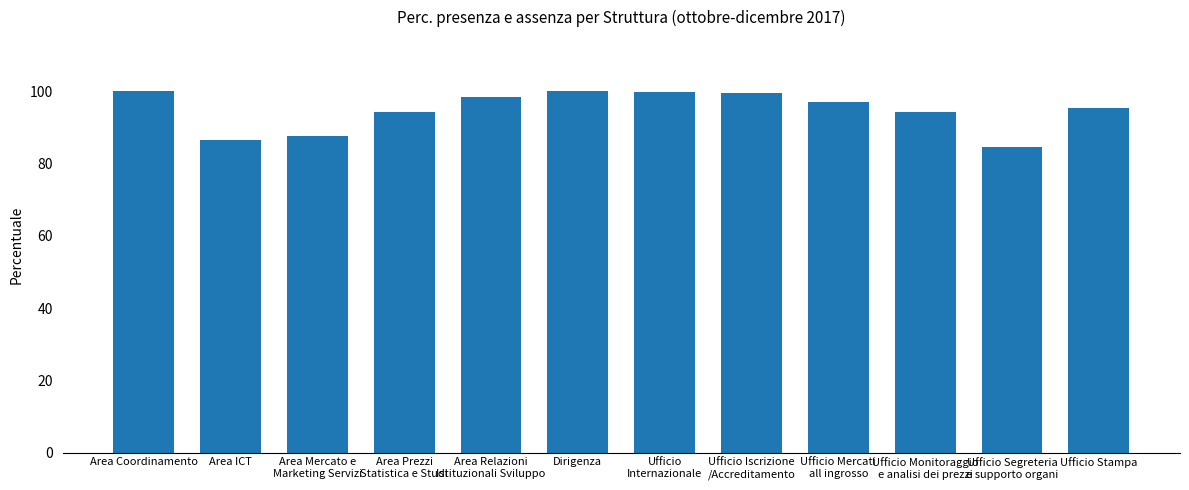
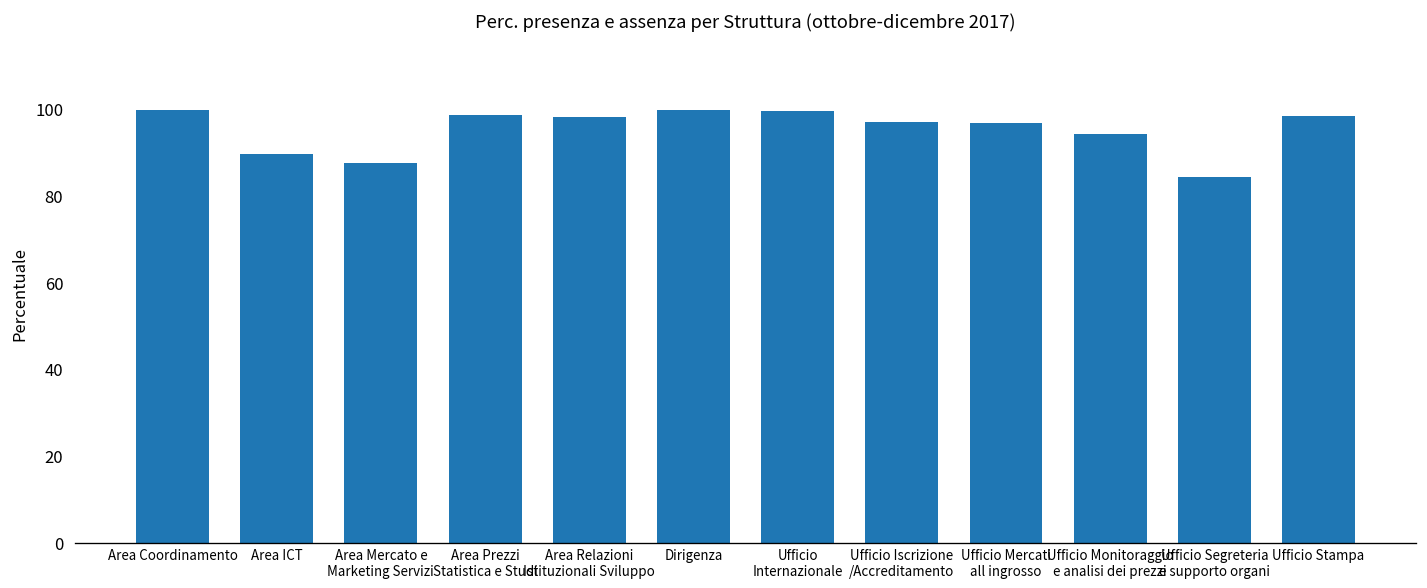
Area ICT: 86 -> 90
Area Prezzi Statistica e Studi: 94 -> 99
Ufficio Iscrizione /Accreditamento: 99 -> 97
Ufficio Stampa: 96 -> 99
